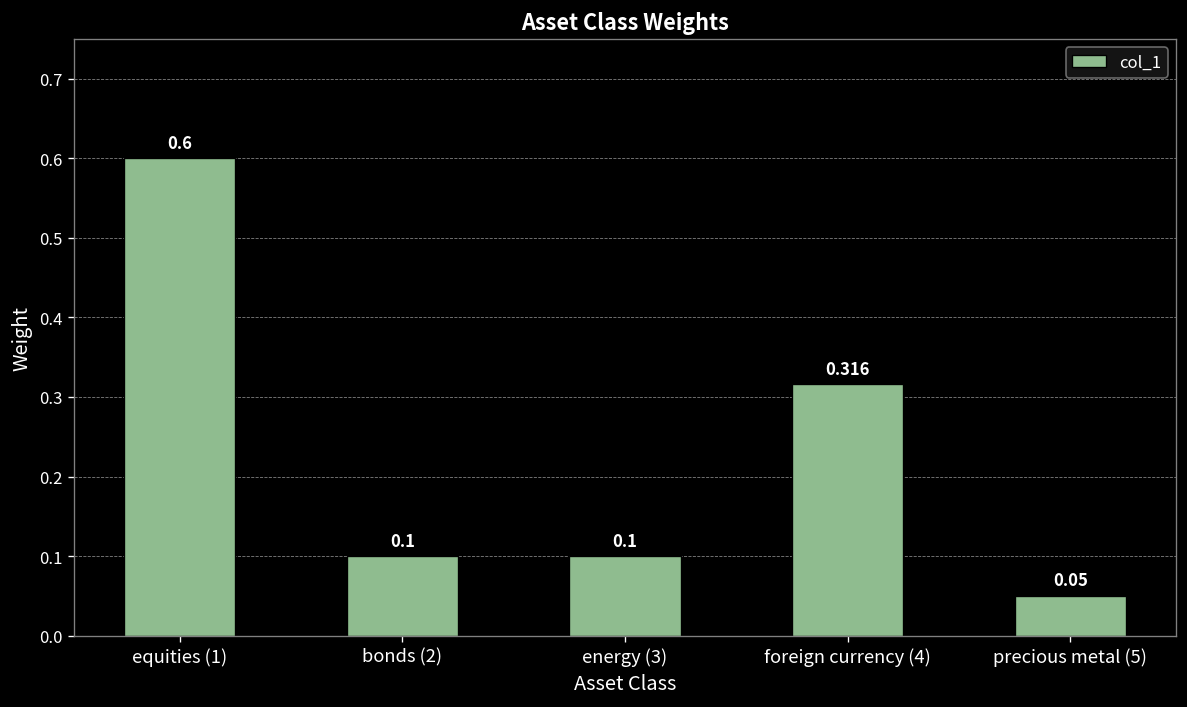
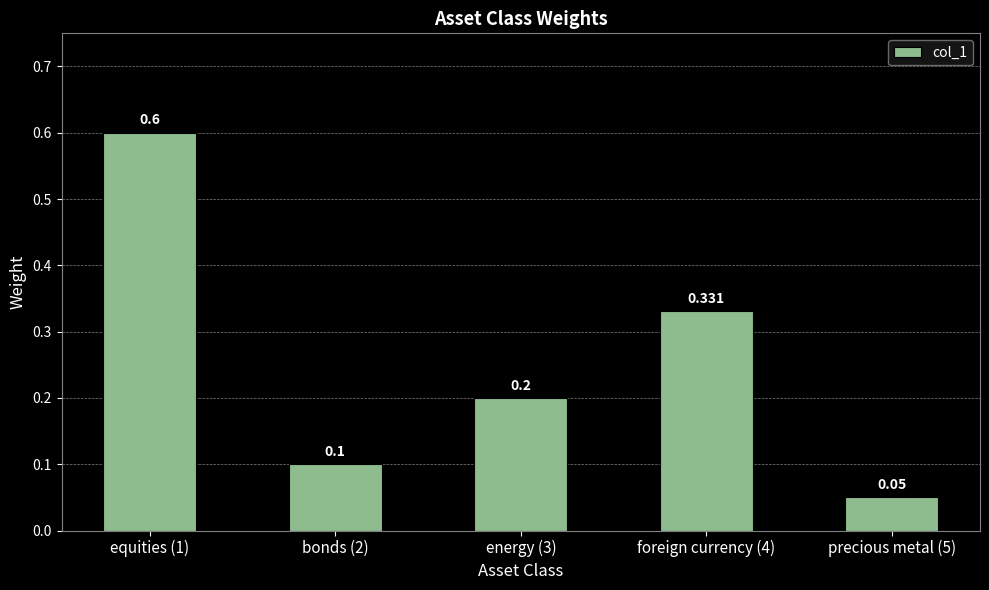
energy (3): 0.1 -> 0.2
foreign currency (4): 0.316 -> 0.331
